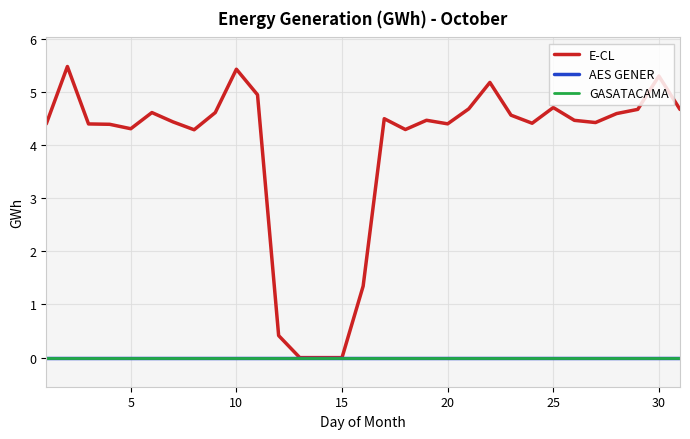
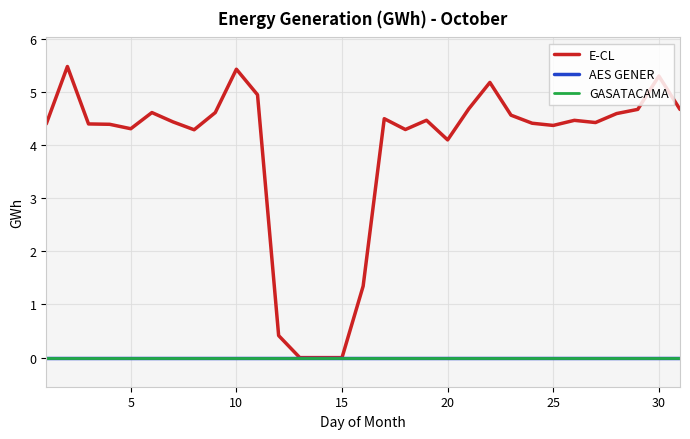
E-CL, 20: 4.4 -> 4.1
E-CL, 25: 4.7 -> 4.4
